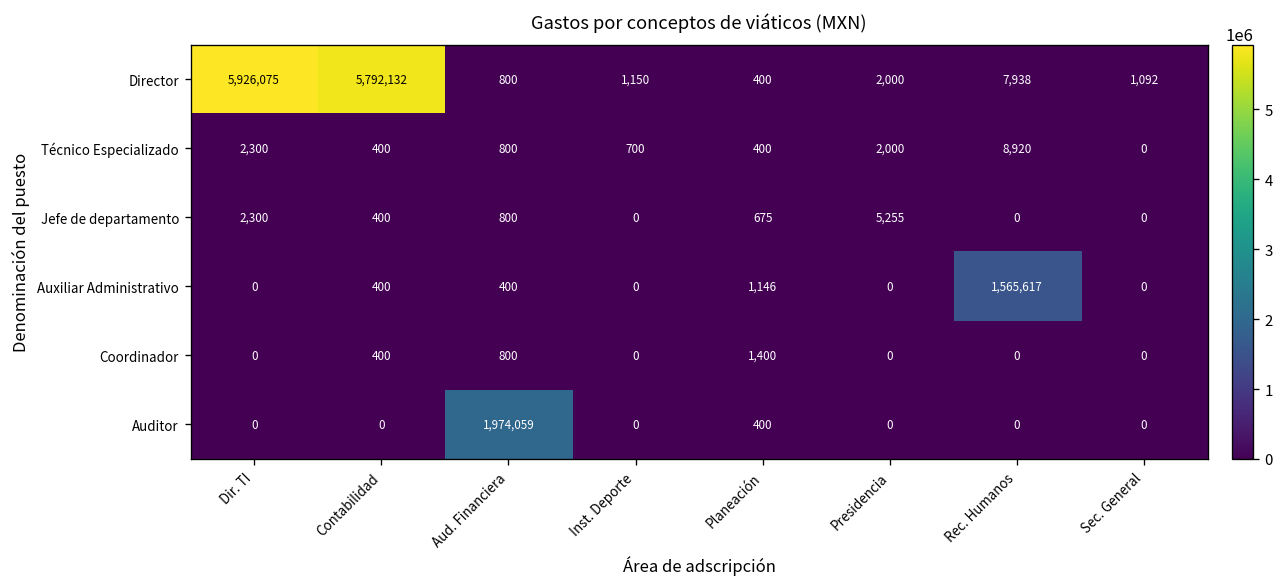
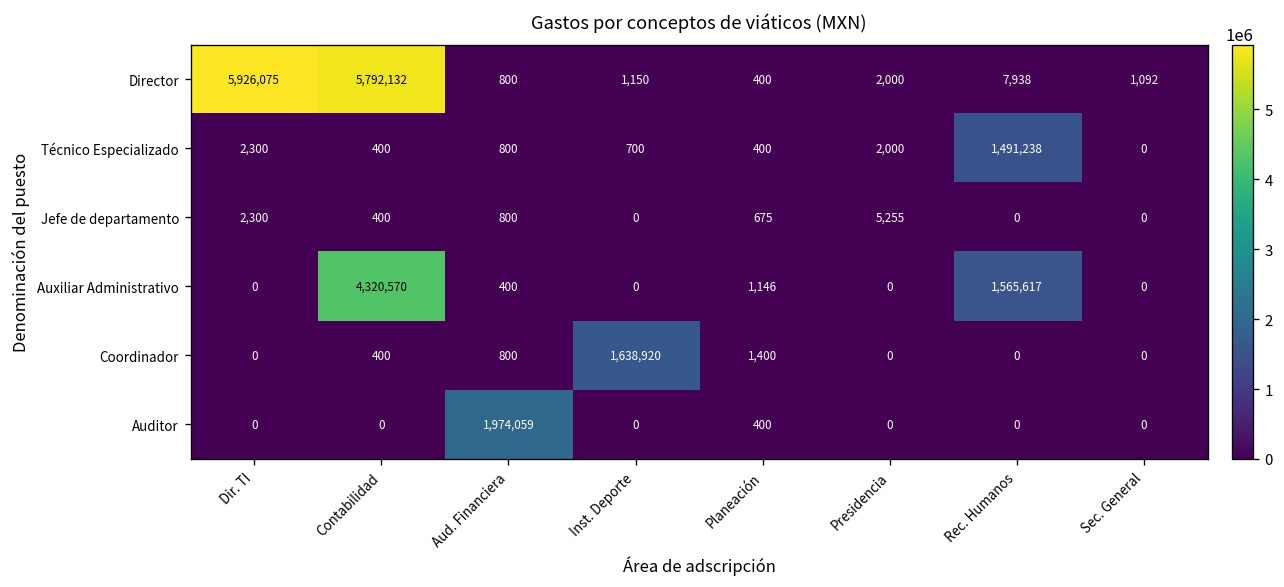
Técnico Especializado, Rec. Humanos: 8,920 -> 1,491,238
Auxiliar Administrativo, Contabilidad: 400 -> 4,320,570
Coordinador, Inst. Deporte: 0 -> 1,638,920
